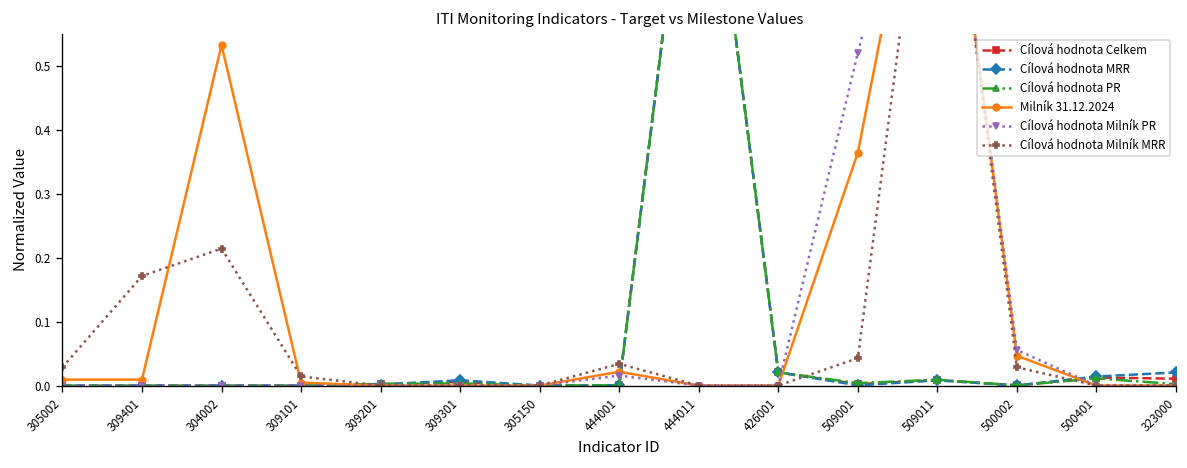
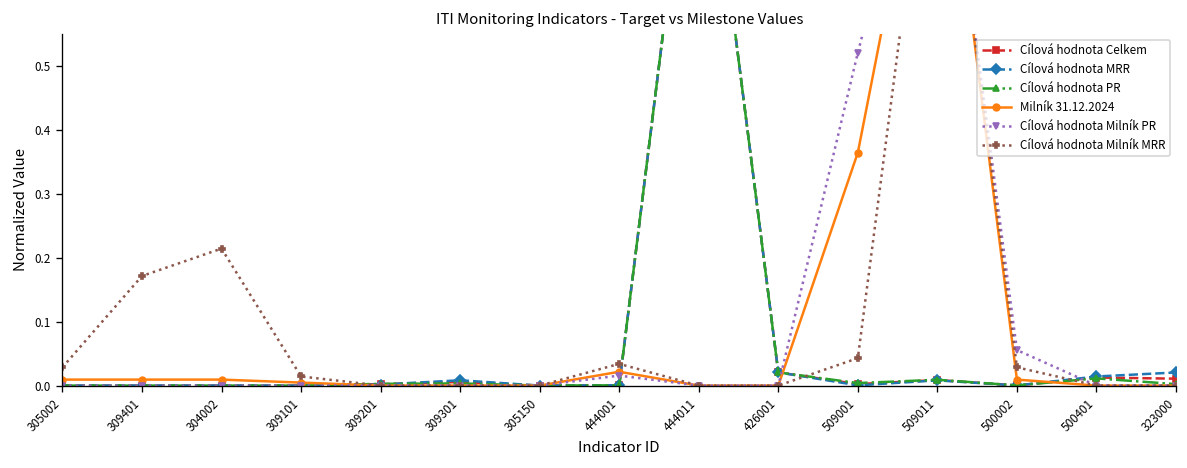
Milník 31.12.2024, 304002: 0.53 -> 0.01
Milník 31.12.2024, 500002: 0.05 -> 0.01
